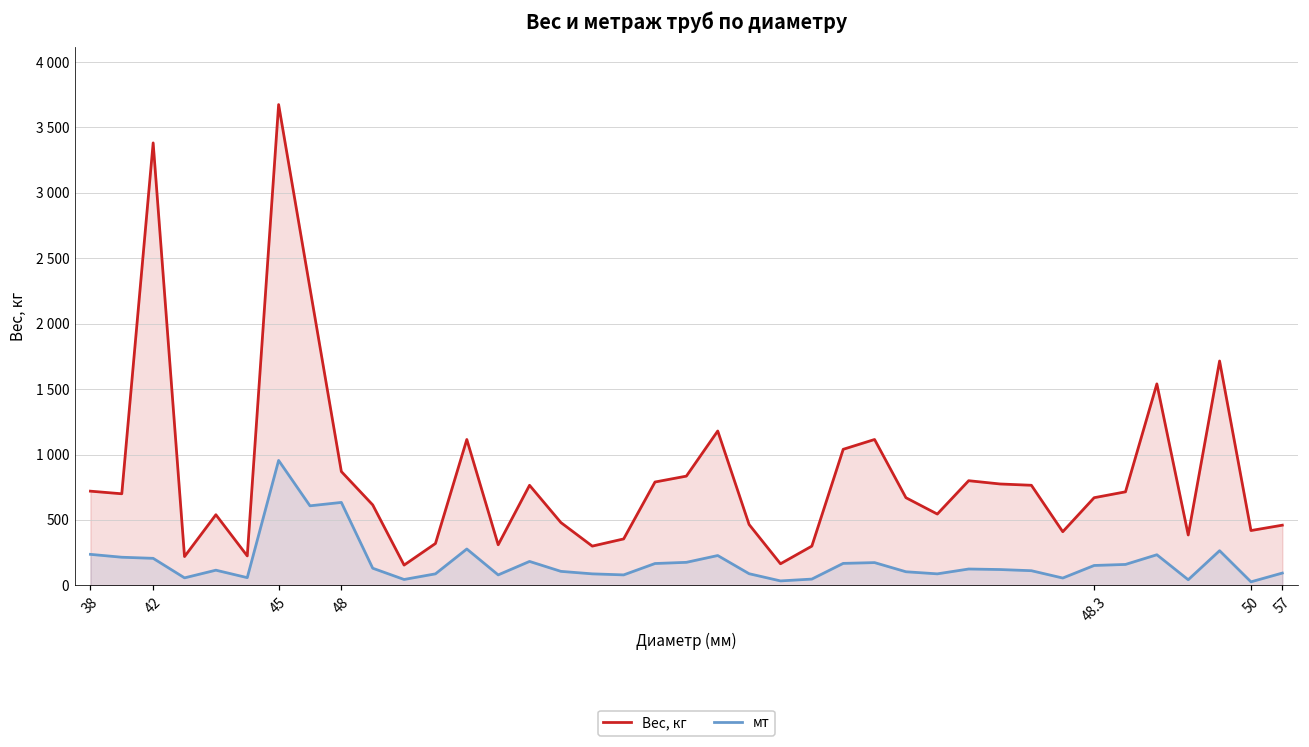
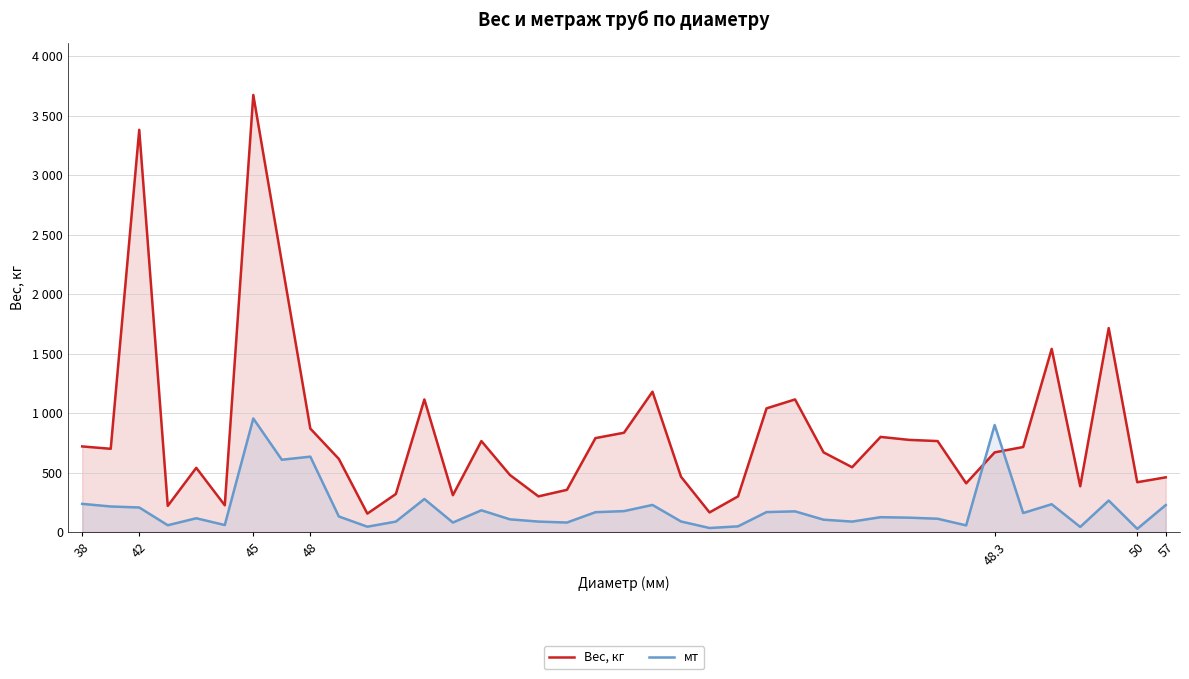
мт, 48.3: 150 -> 900
мт, 57: 90 -> 230
